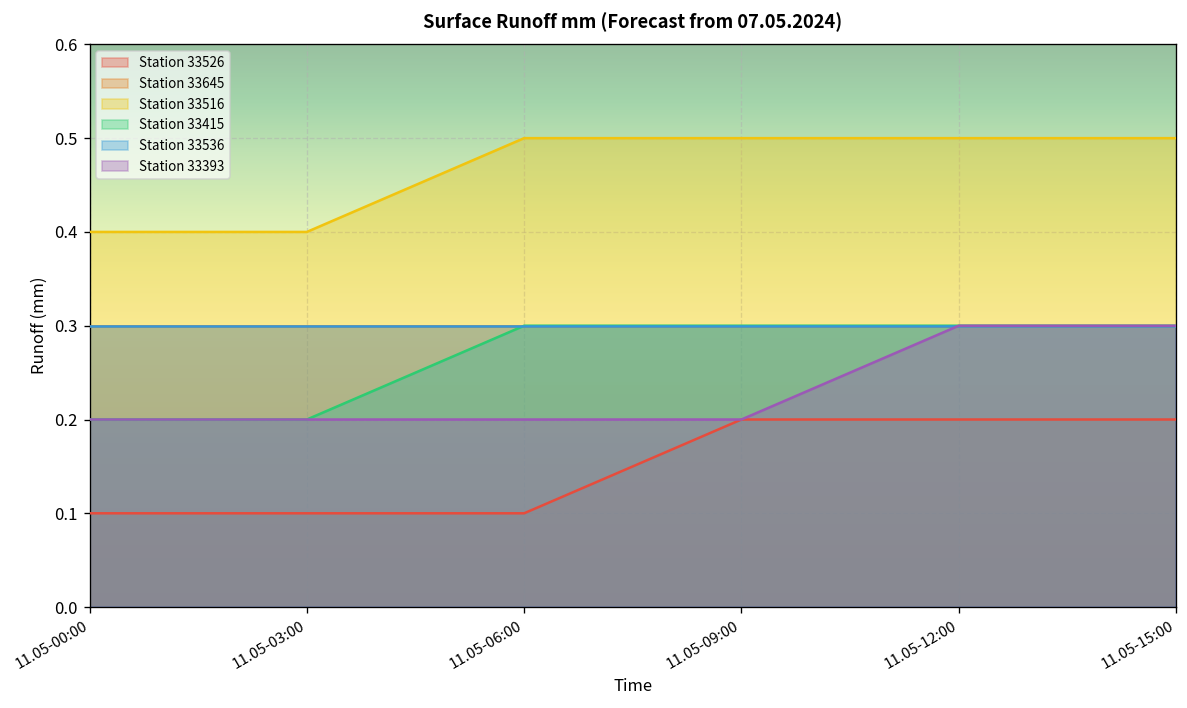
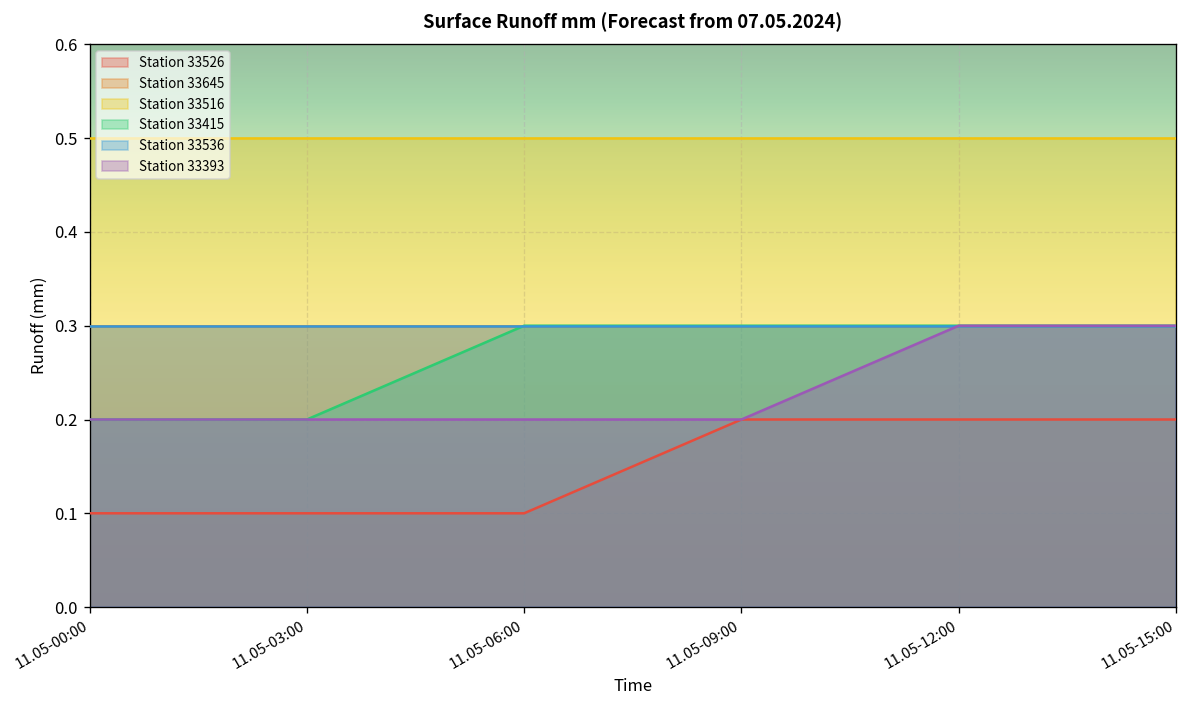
Station 33516, 11.05-00:00: 0.4 -> 0.5
Station 33516, 11.05-03:00: 0.4 -> 0.5
